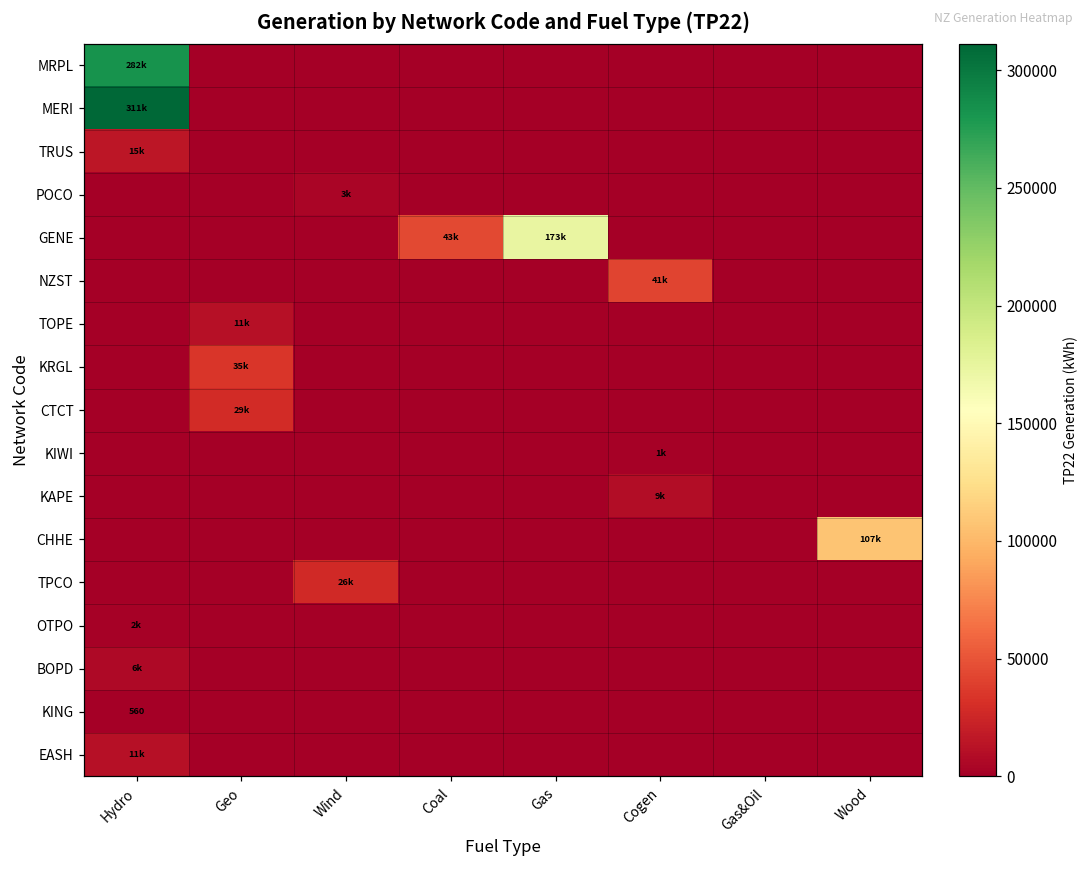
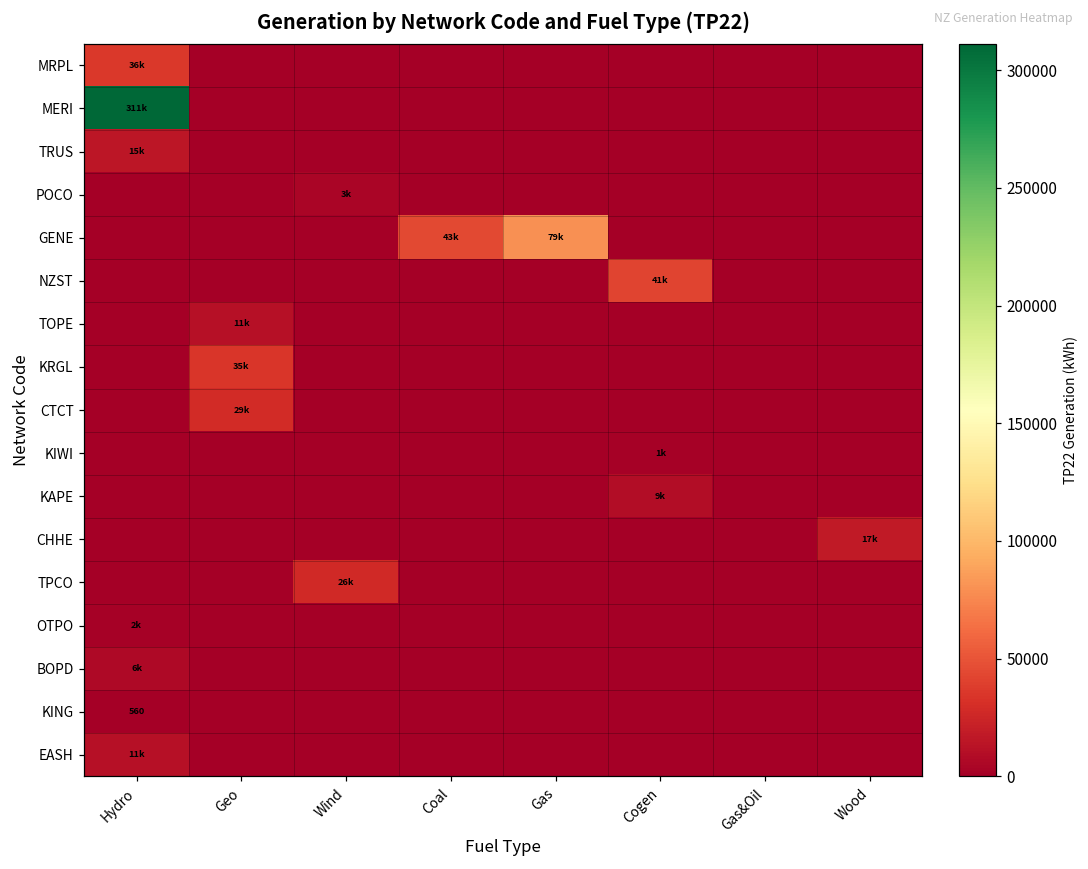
MRPL, Hydro: 282k -> 36k
GENE, Gas: 173k -> 79k
CHHE, Wood: 107k -> 17k
